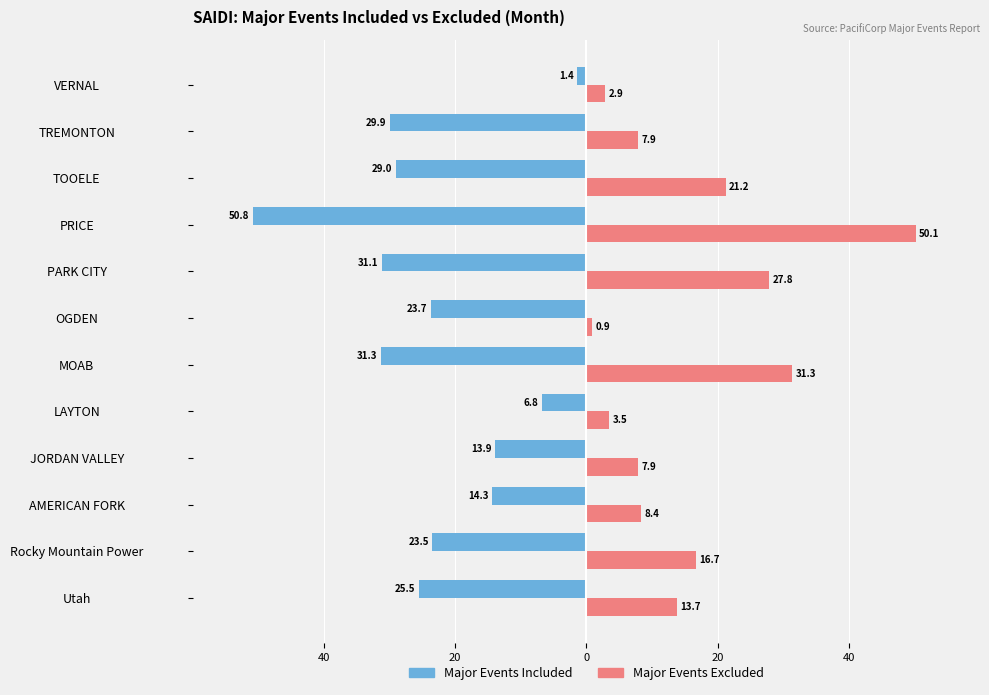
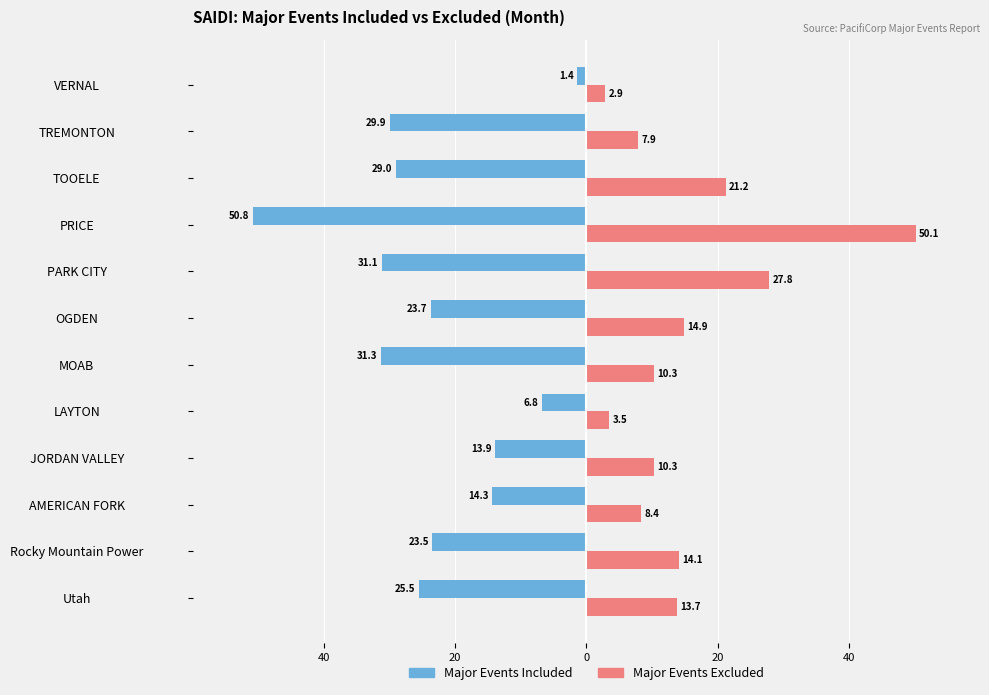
Major Events Excluded, OGDEN: 0.9 -> 14.9
Major Events Excluded, MOAB: 31.3 -> 10.3
Major Events Excluded, JORDAN VALLEY: 7.9 -> 10.3
Major Events Excluded, Rocky Mountain Power: 16.7 -> 14.1
